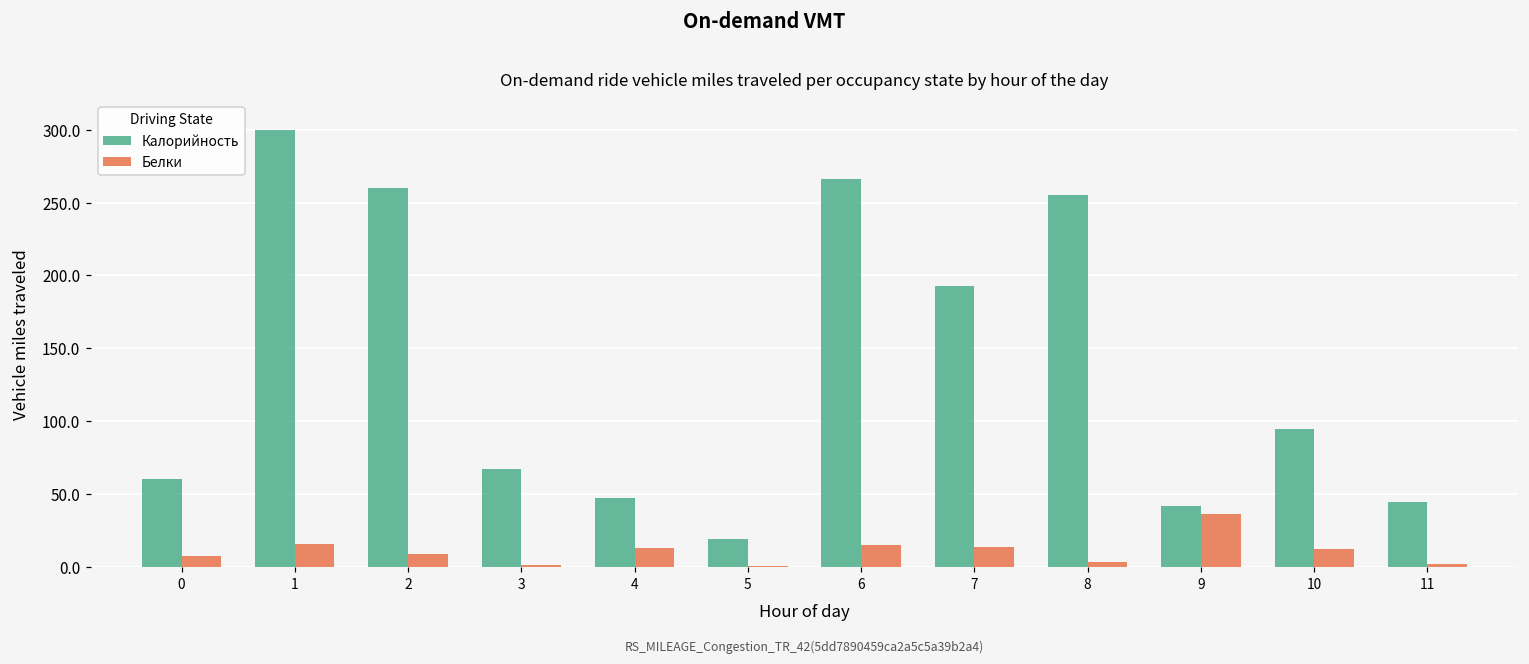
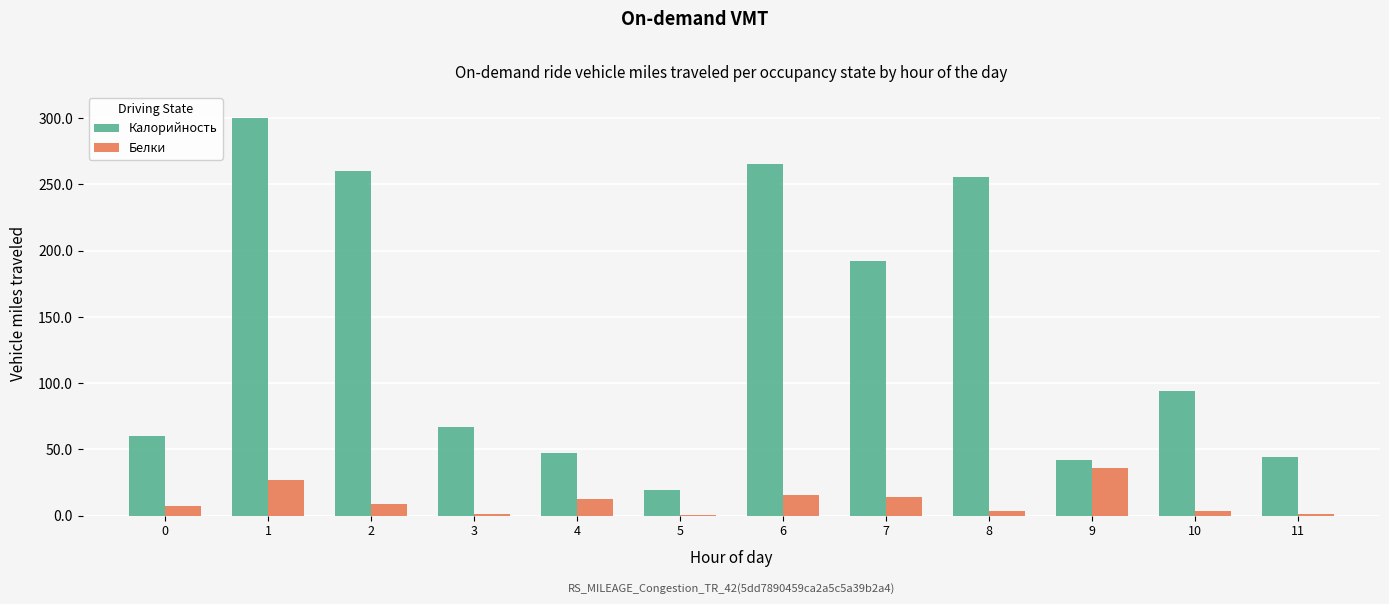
Белки, 1: 16 -> 27
Белки, 10: 12 -> 3
